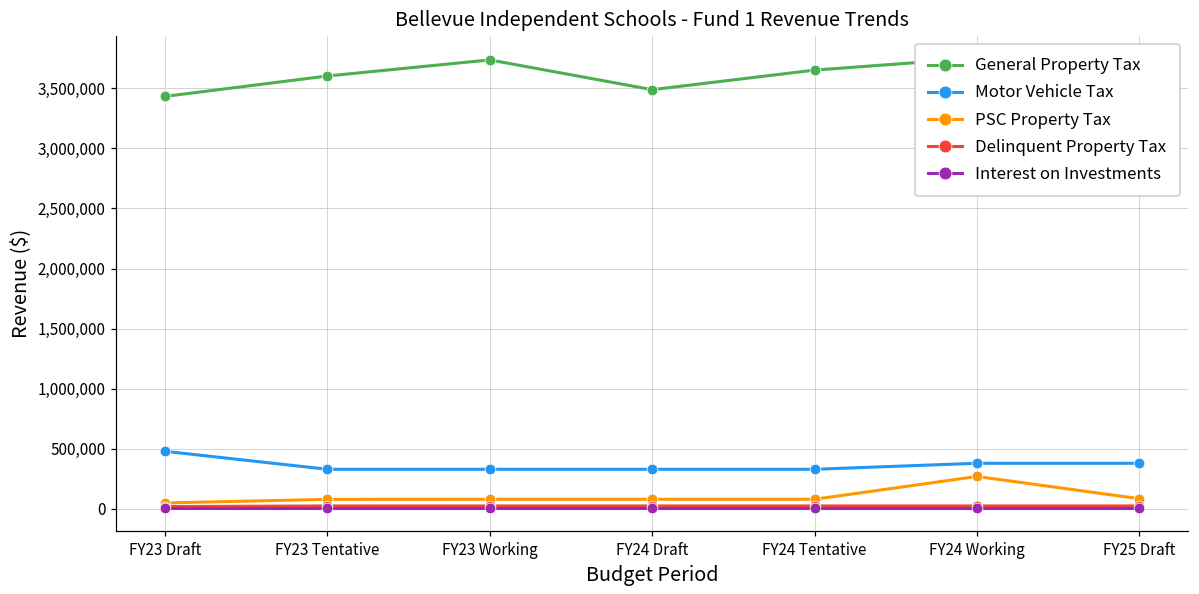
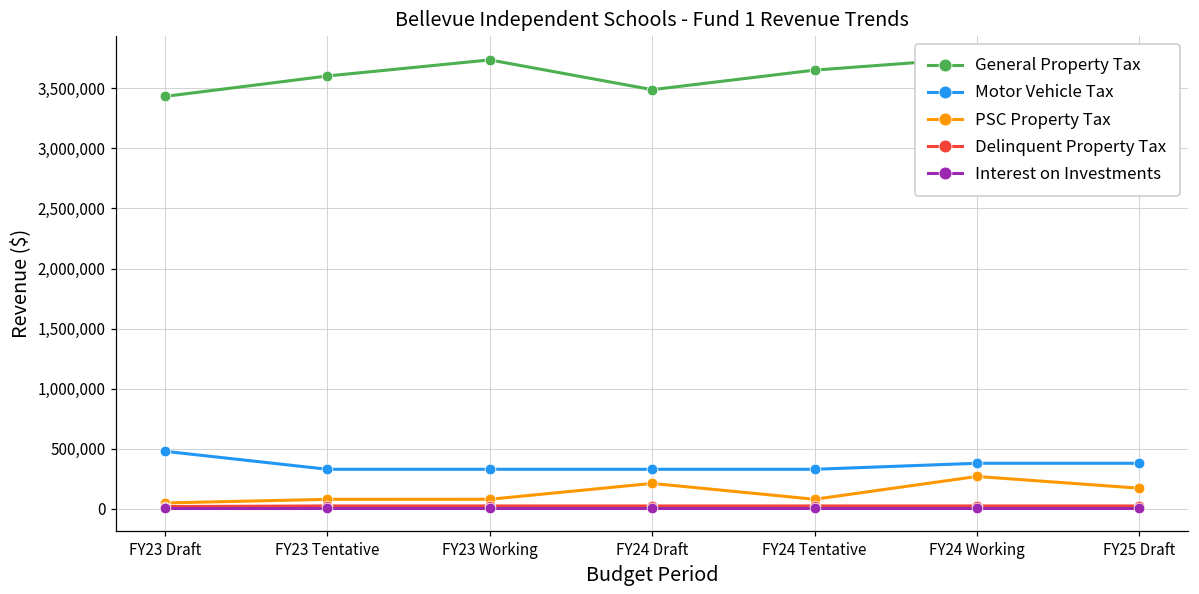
PSC Property Tax, FY24 Draft: 80,000 -> 210,000
PSC Property Tax, FY25 Draft: 90,000 -> 170,000
